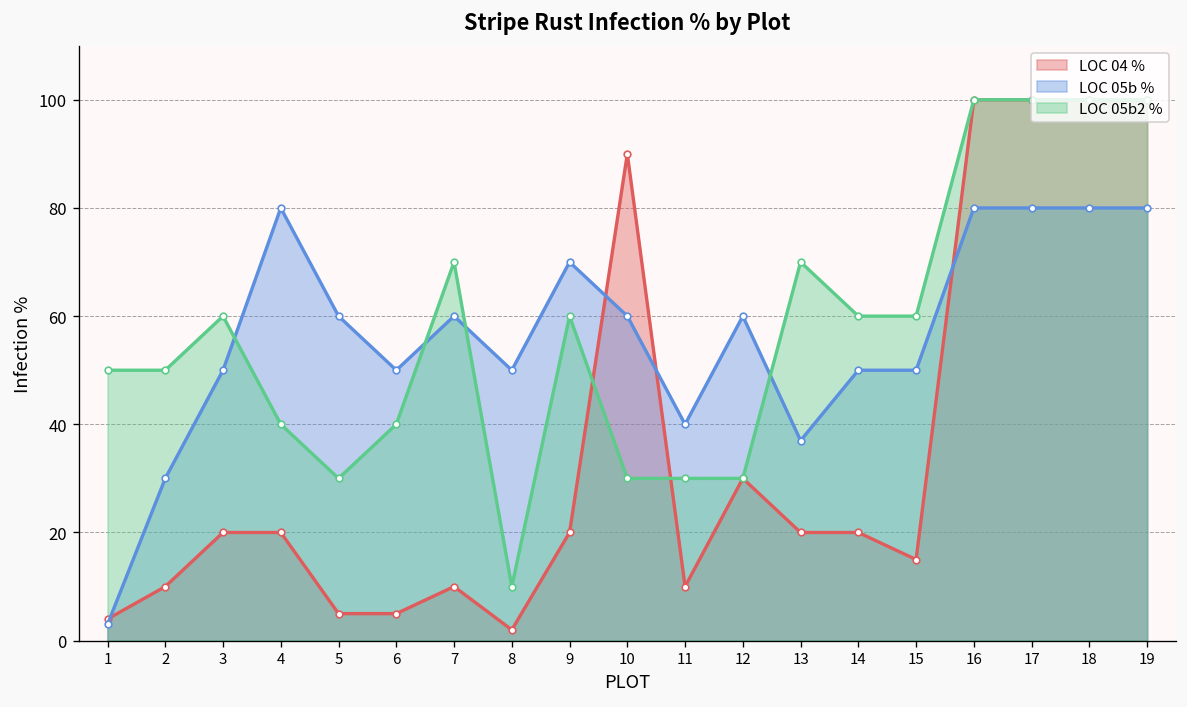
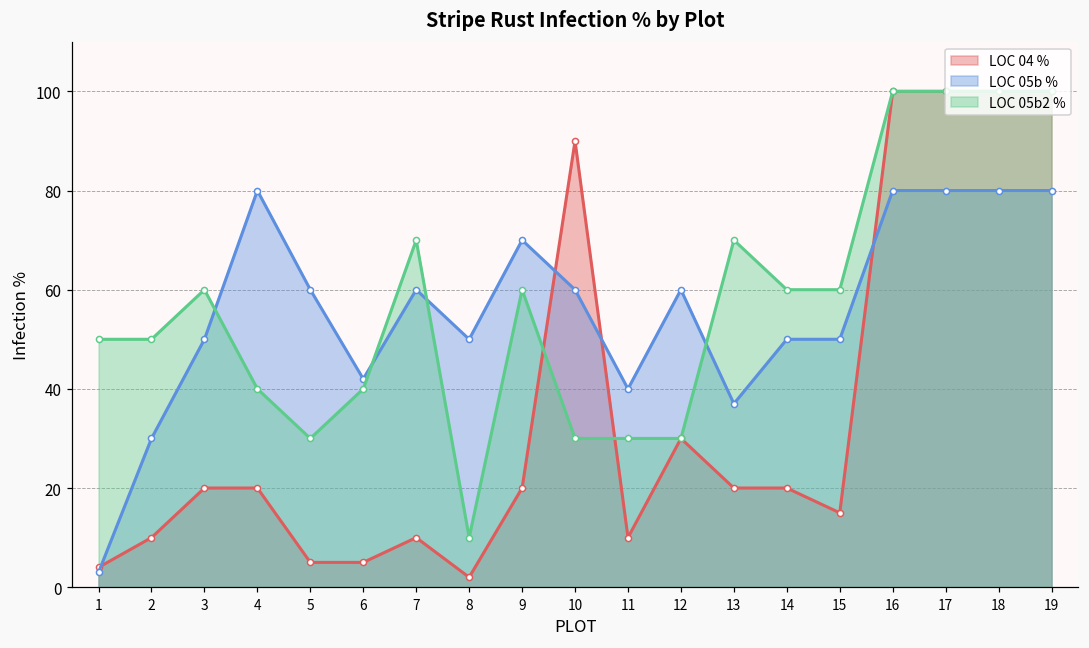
LOC 05b %, 6: 50 -> 42
